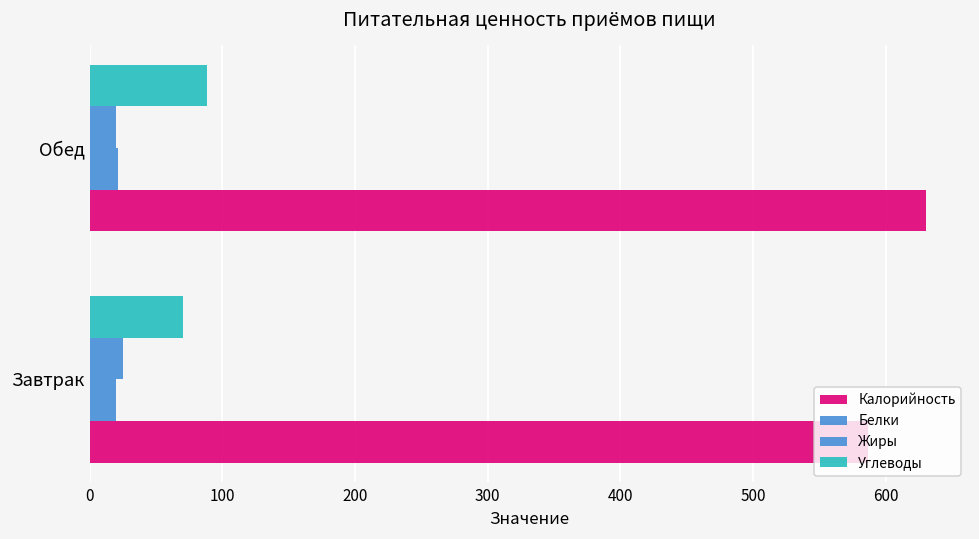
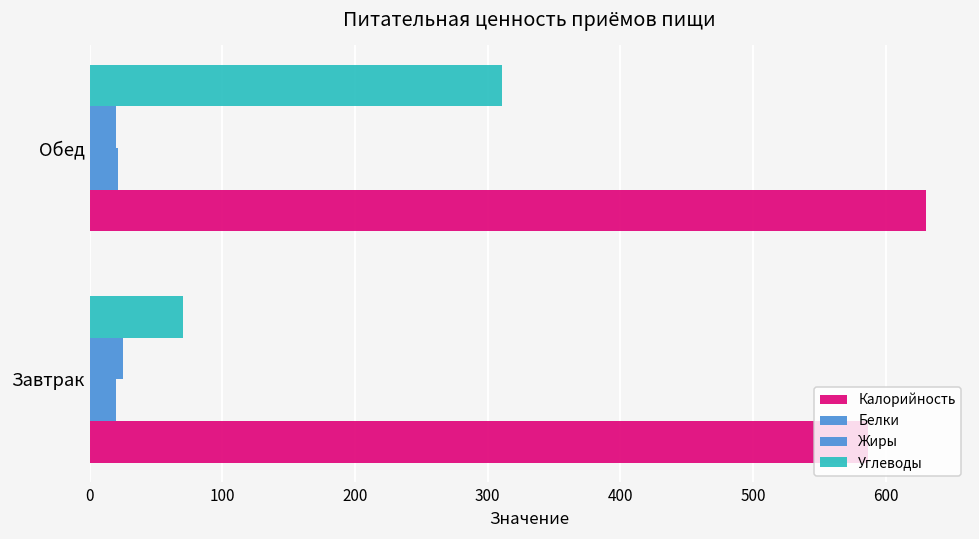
Углеводы, Обед: 88 -> 311
